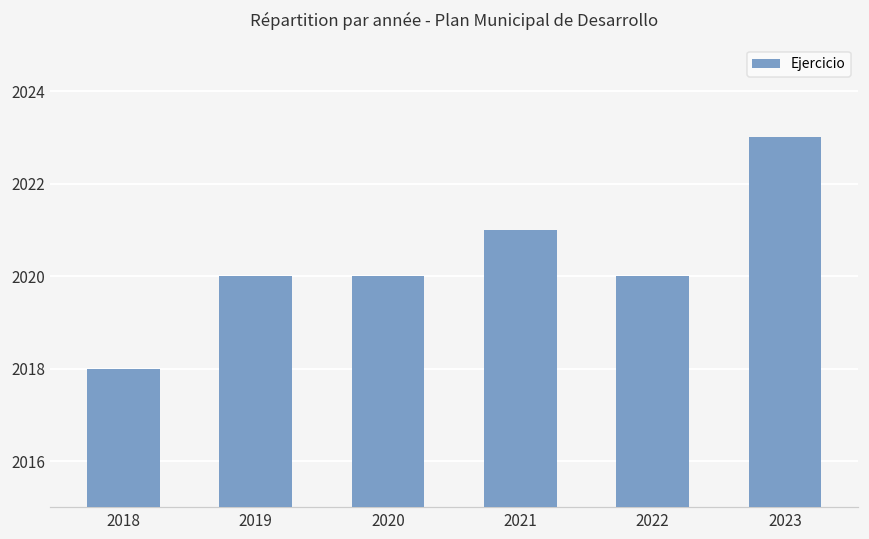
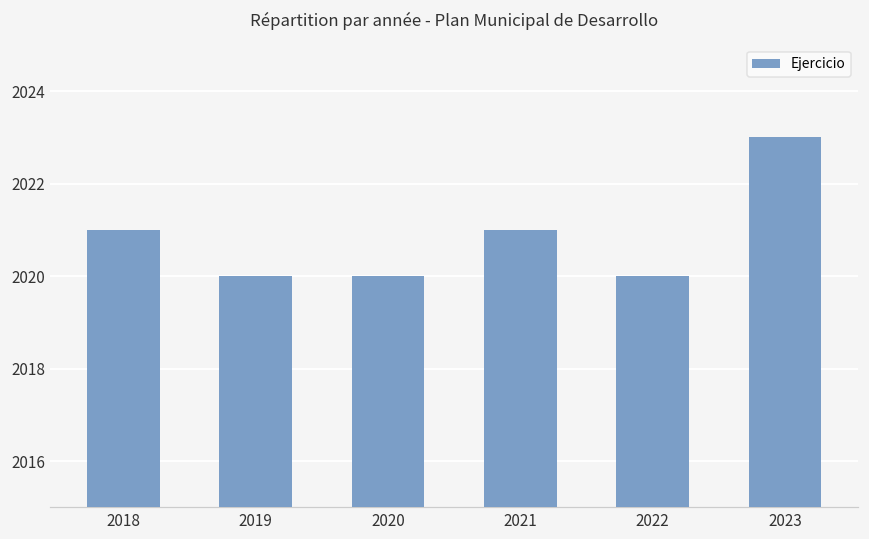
2018: 2018 -> 2021
